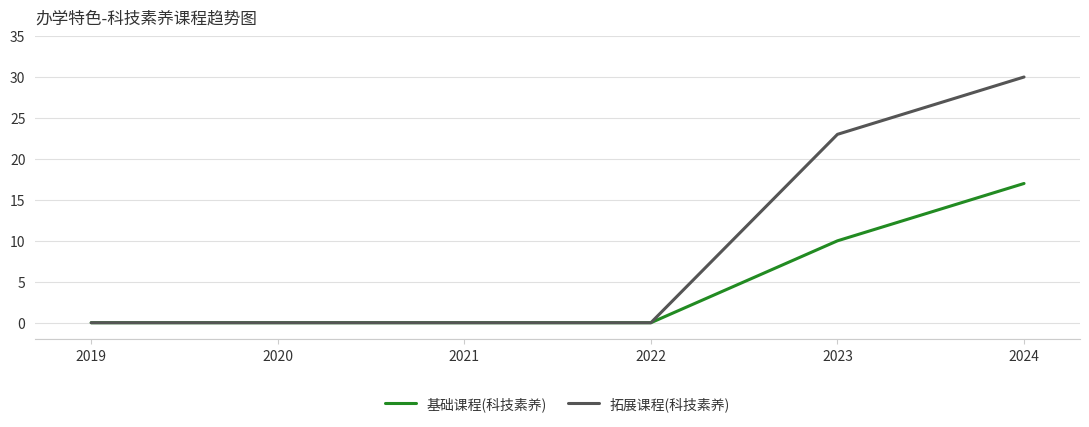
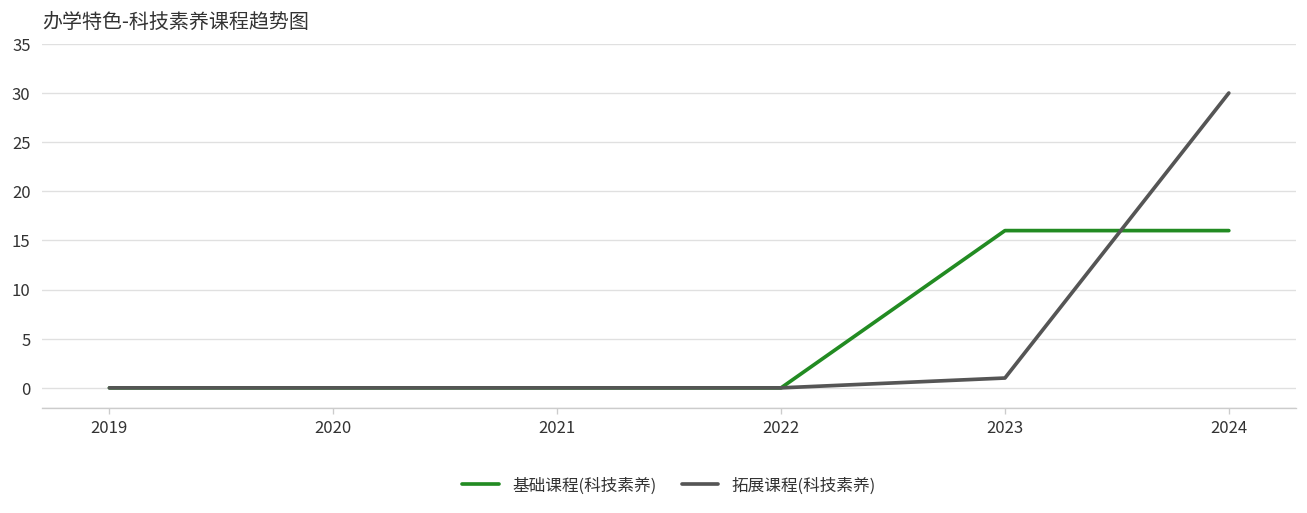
基础课程(科技素养), 2023: 10 -> 16
拓展课程(科技素养), 2023: 23 -> 1
基础课程(科技素养), 2024: 17 -> 16
